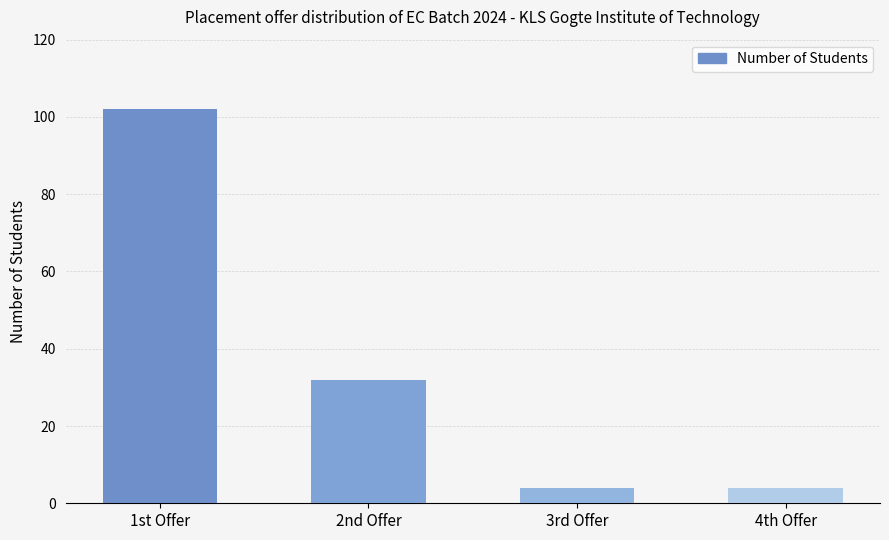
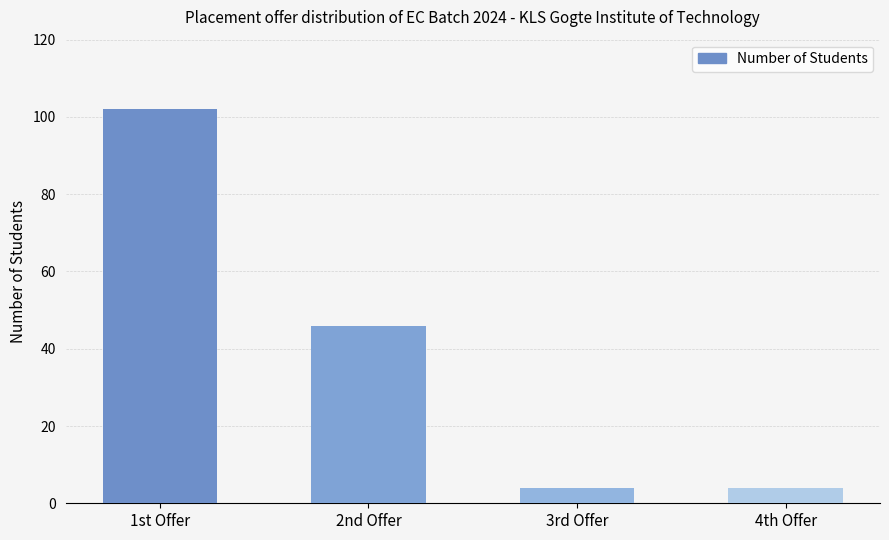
2nd Offer: 32 -> 46
